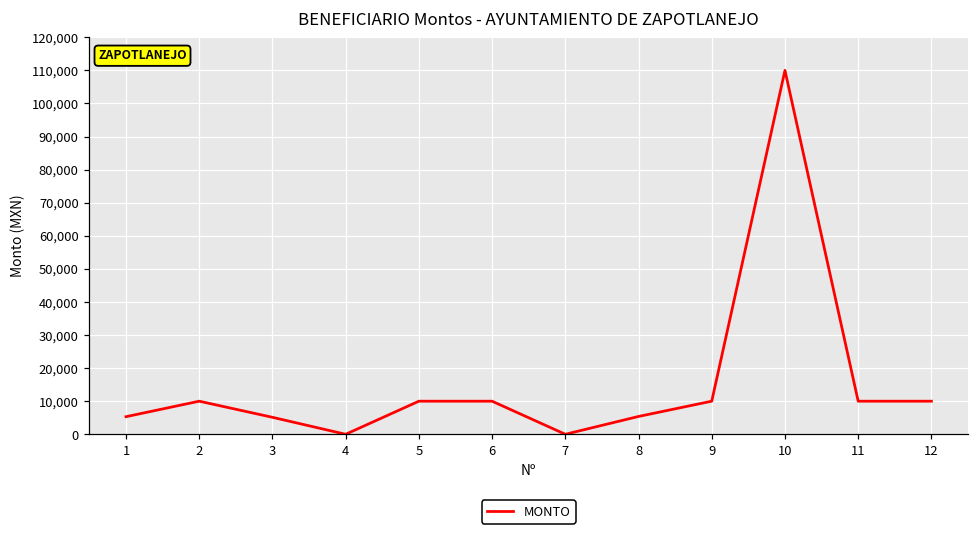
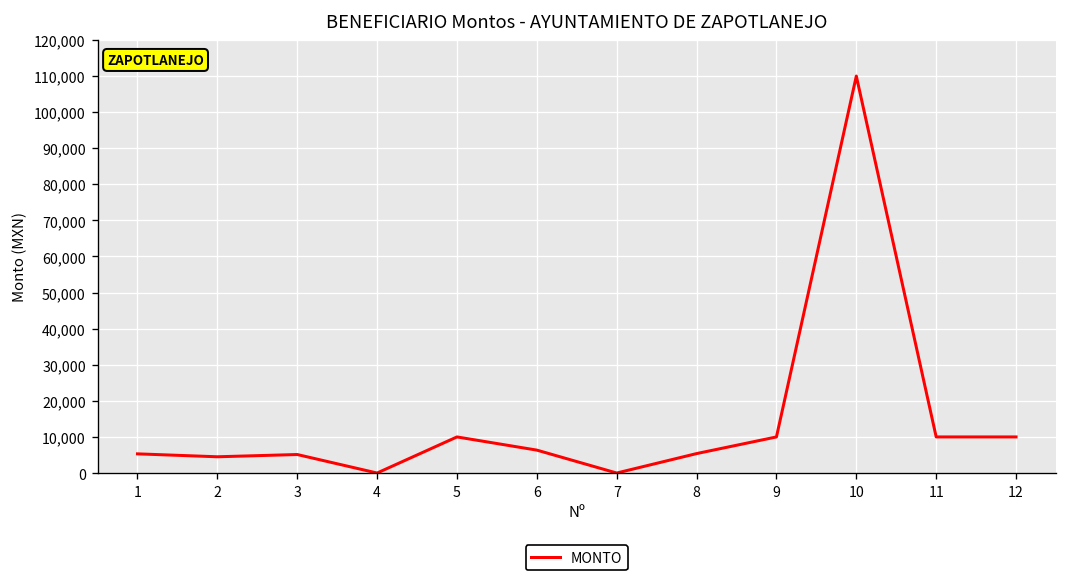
2: 10,000 -> 5,000
6: 10,000 -> 6,000
